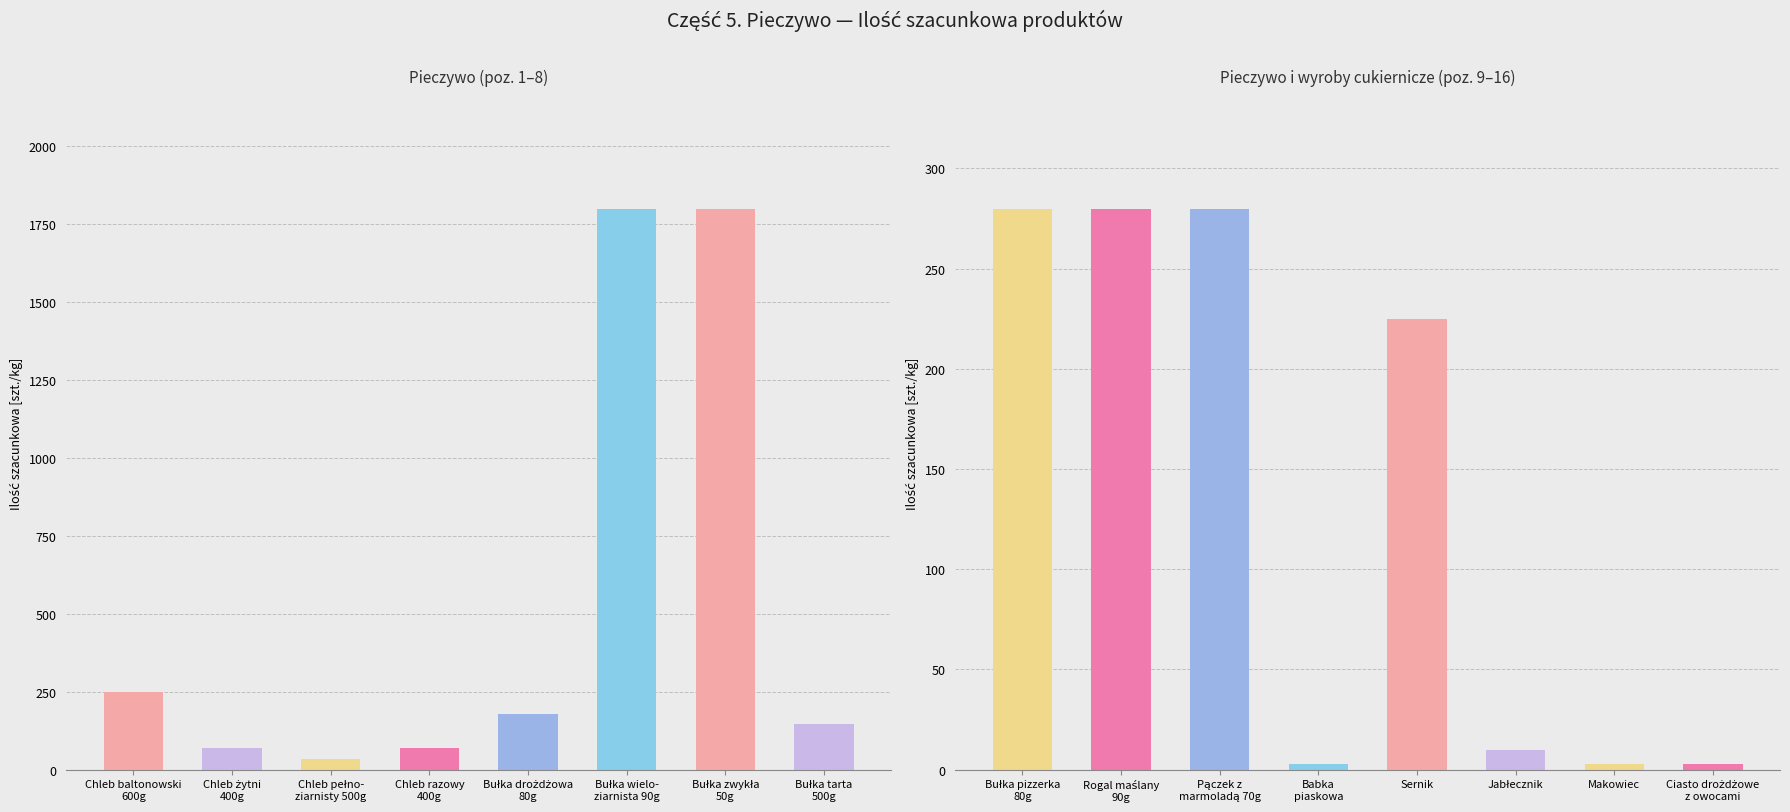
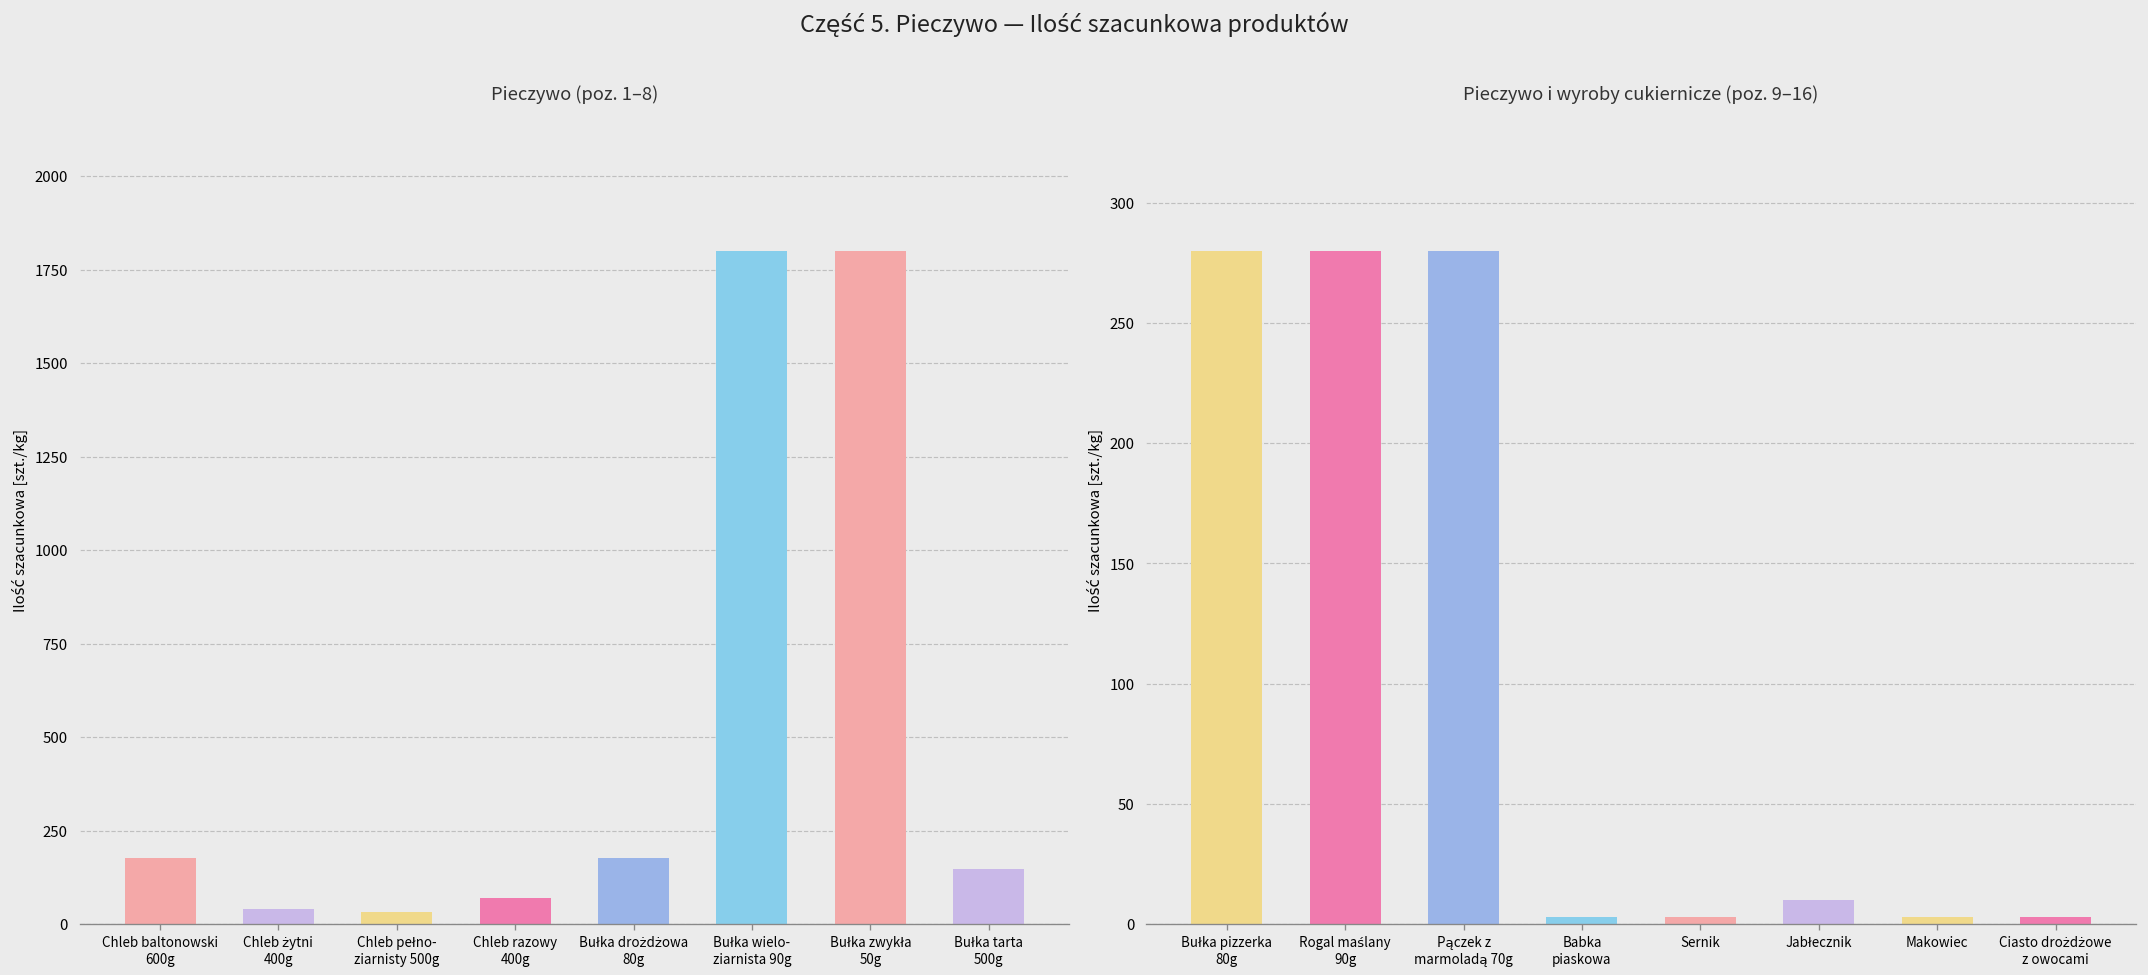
Pieczywo (poz. 1–8), Chleb baltonowski 600g: 250 -> 180
Pieczywo (poz. 1–8), Chleb żytni 400g: 70 -> 40
Pieczywo i wyroby cukiernicze (poz. 9–16), Sernik: 225 -> 3
